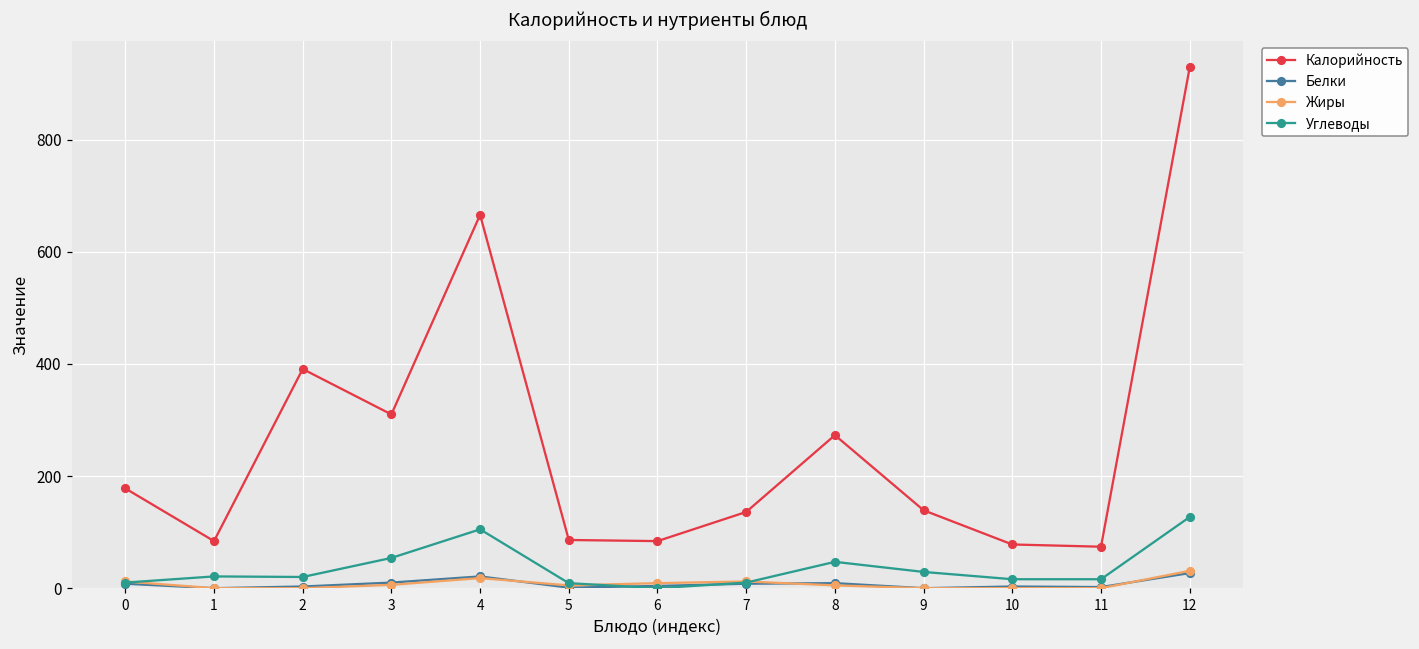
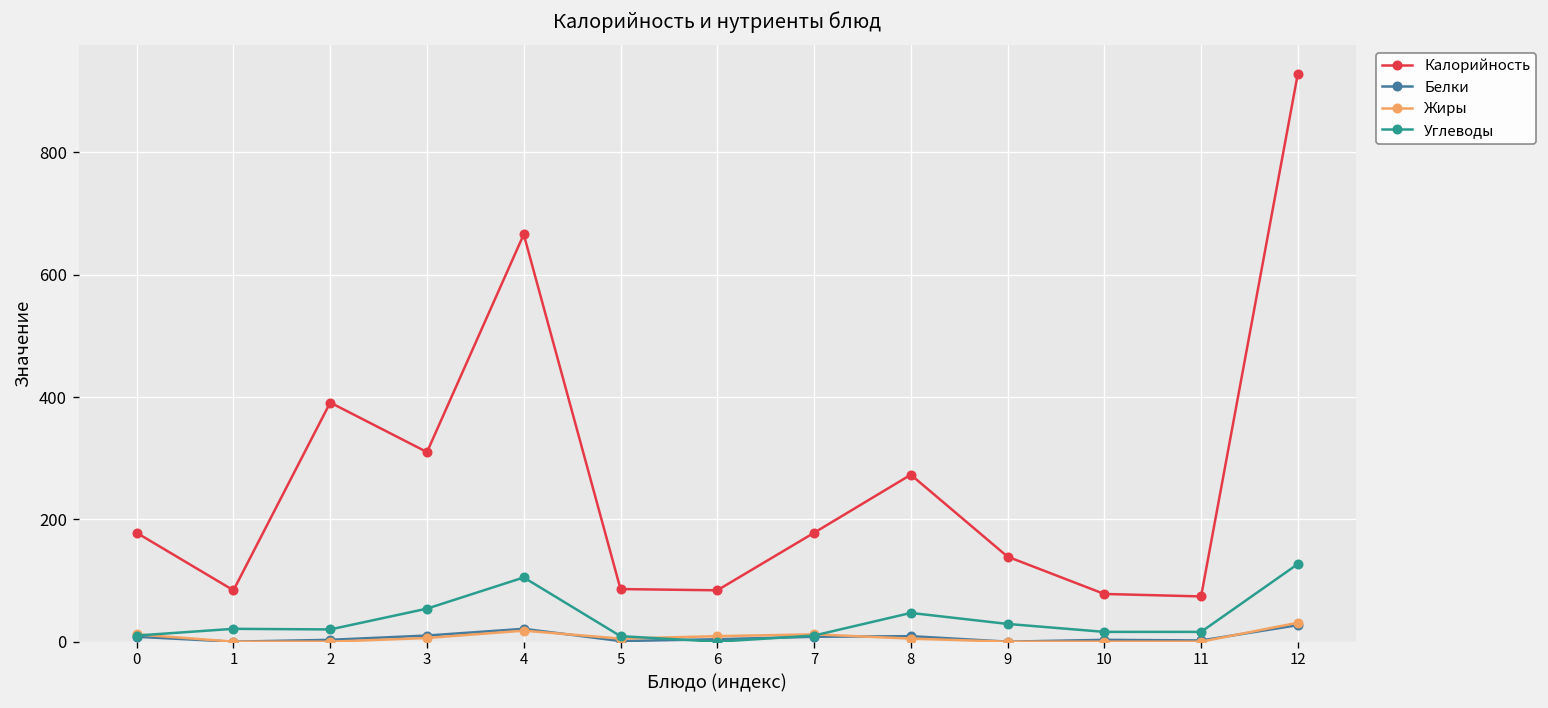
Калорийность, 7: 140 -> 180
